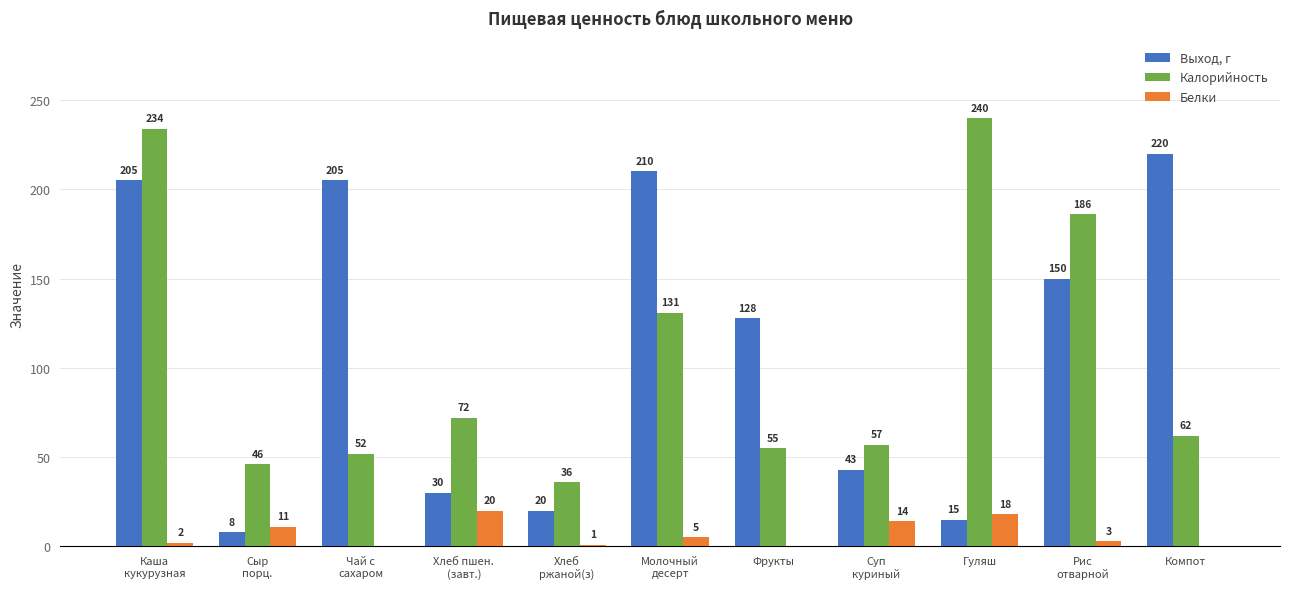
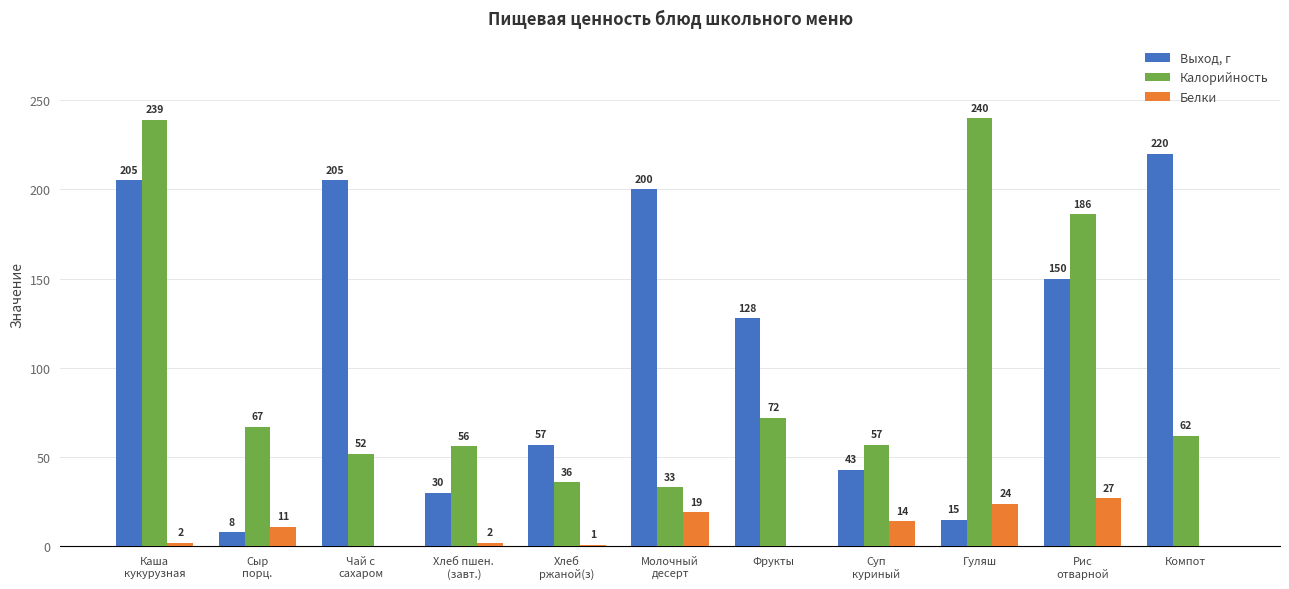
Калорийность, Каша кукурузная: 234 -> 239
Калорийность, Сыр порц.: 46 -> 67
Калорийность, Хлеб пшен. (завт.): 72 -> 56
Белки, Хлеб пшен. (завт.): 20 -> 2
Выход, г, Хлеб ржаной(з): 20 -> 57
Выход, г, Молочный десерт: 210 -> 200
Калорийность, Молочный десерт: 131 -> 33
Белки, Молочный десерт: 5 -> 19
Калорийность, Фрукты: 55 -> 72
Белки, Гуляш: 18 -> 24
Белки, Рис отварной: 3 -> 27
